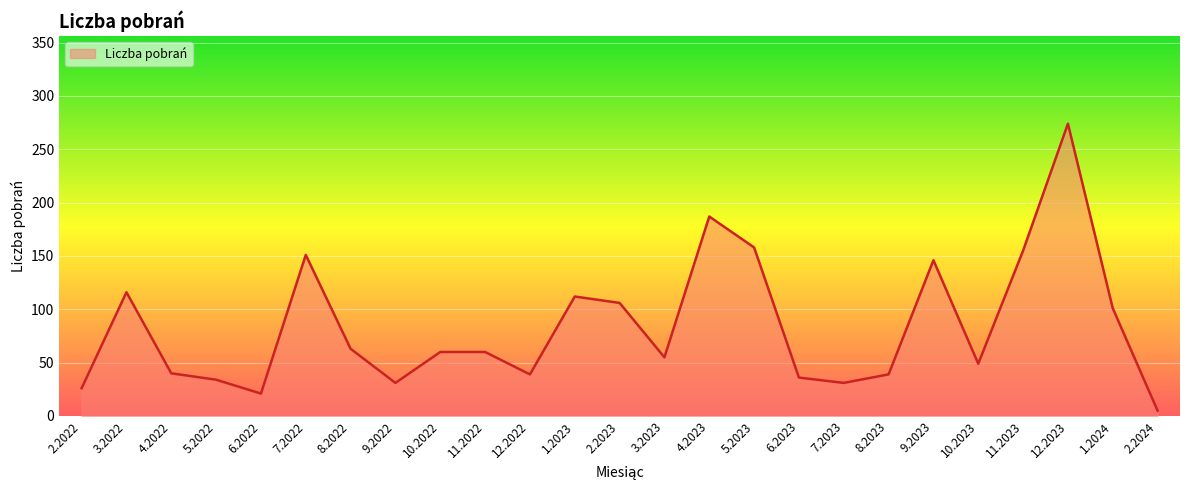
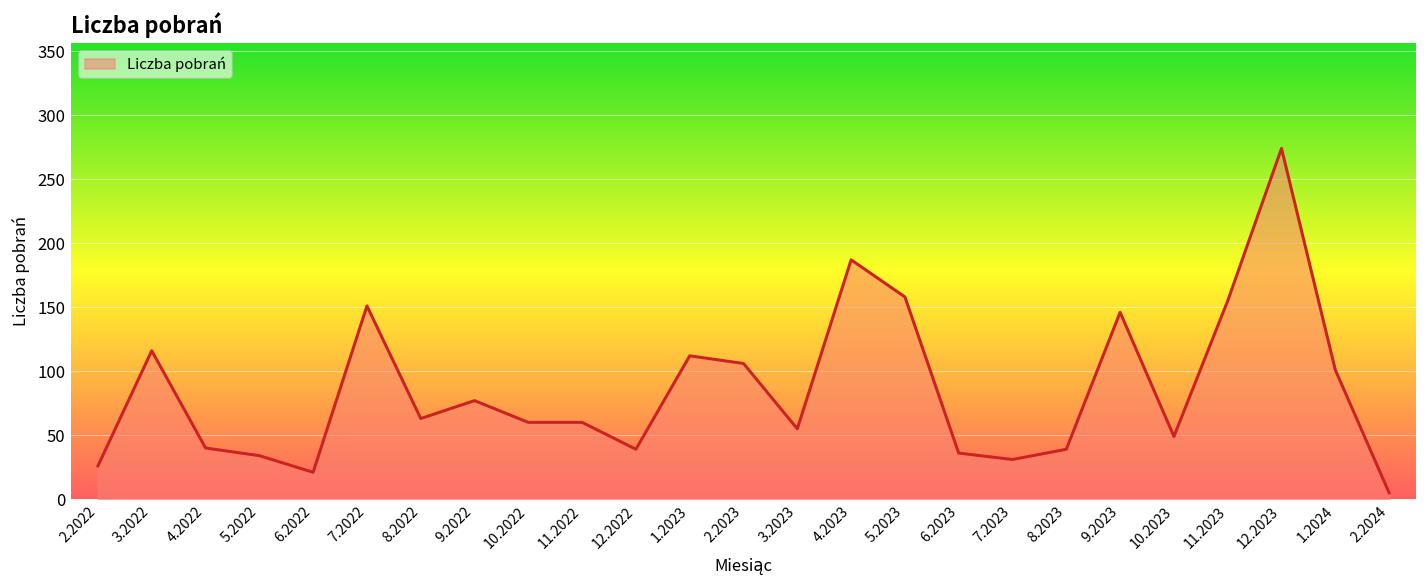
9.2022: 31 -> 77
